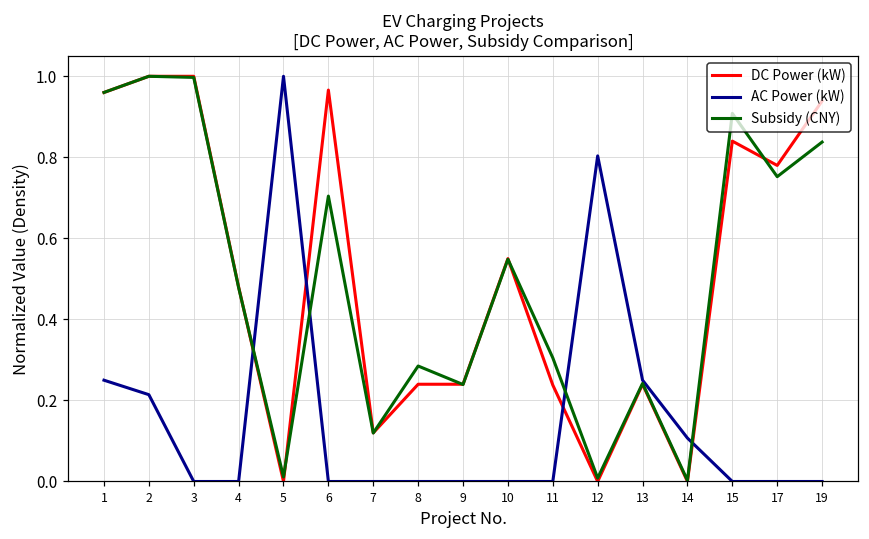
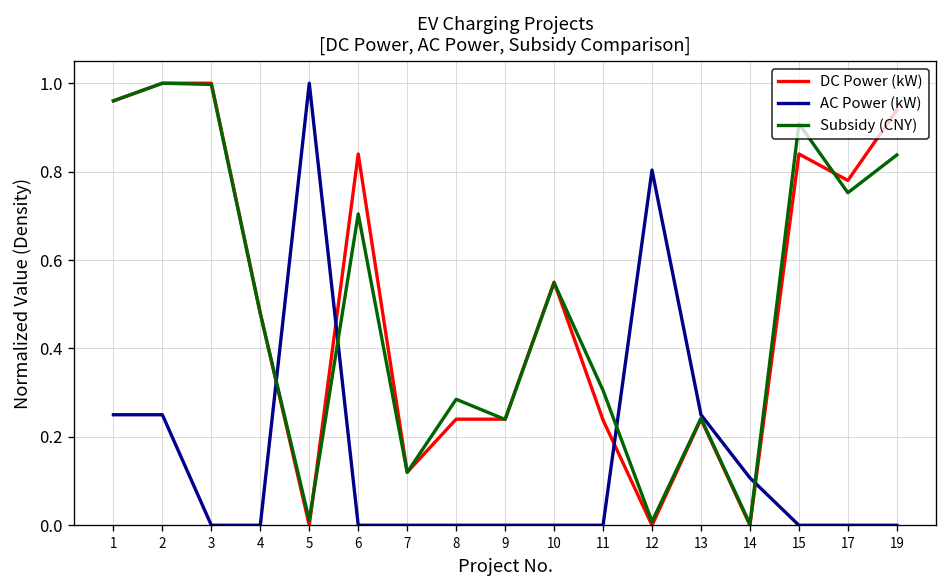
AC Power (kW), 2: 0.21 -> 0.25
DC Power (kW), 6: 0.97 -> 0.84
